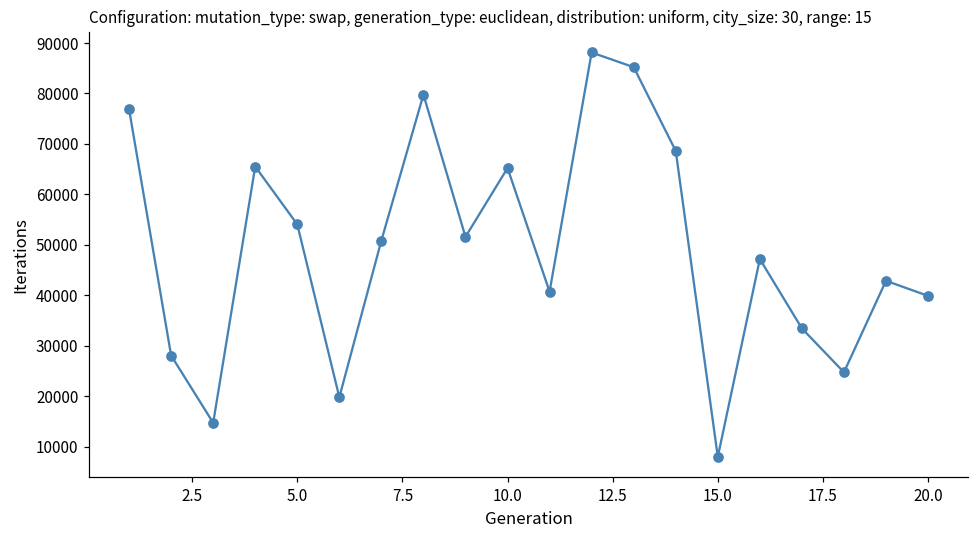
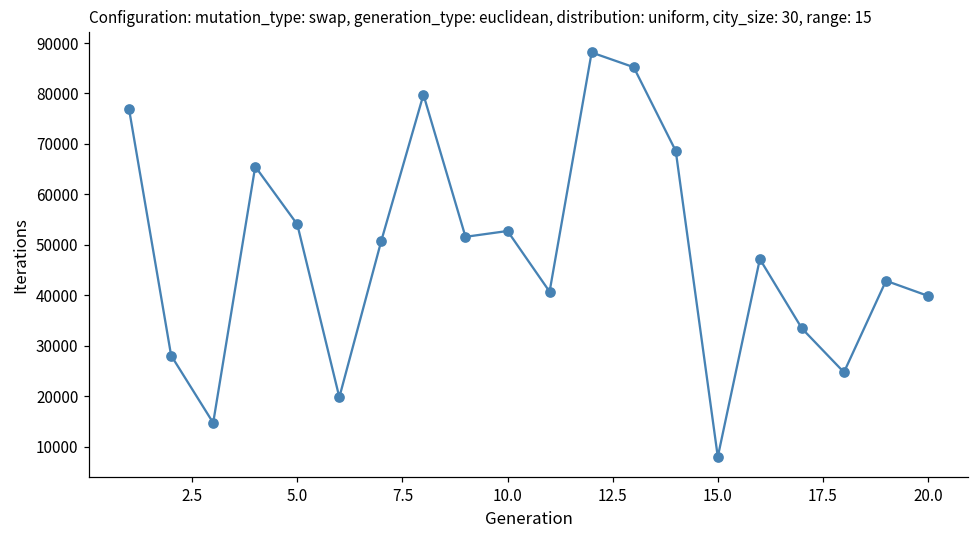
10.0: 65000 -> 53000
